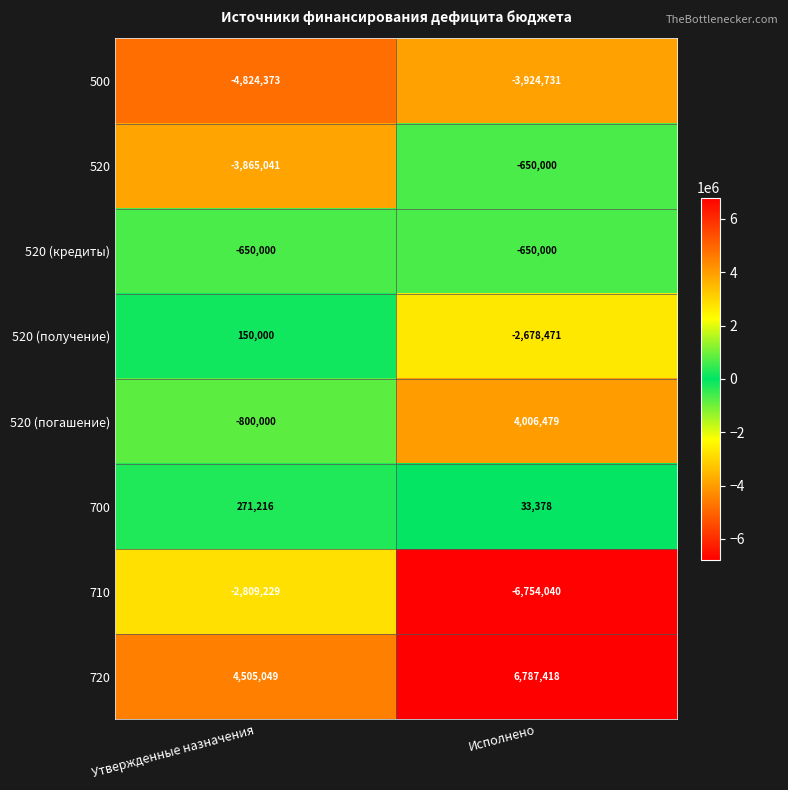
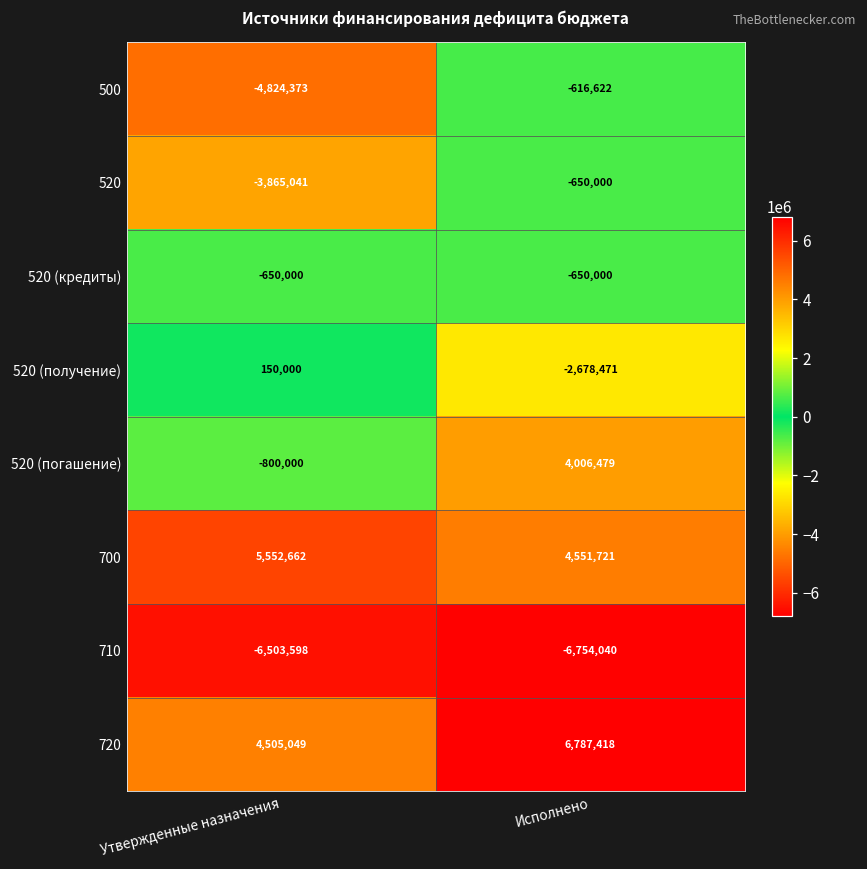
500, Исполнено: -3,924,731 -> -616,622
700, Утвержденные назначения: 271,216 -> 5,552,662
700, Исполнено: 33,378 -> 4,551,721
710, Утвержденные назначения: -2,809,229 -> -6,503,598
